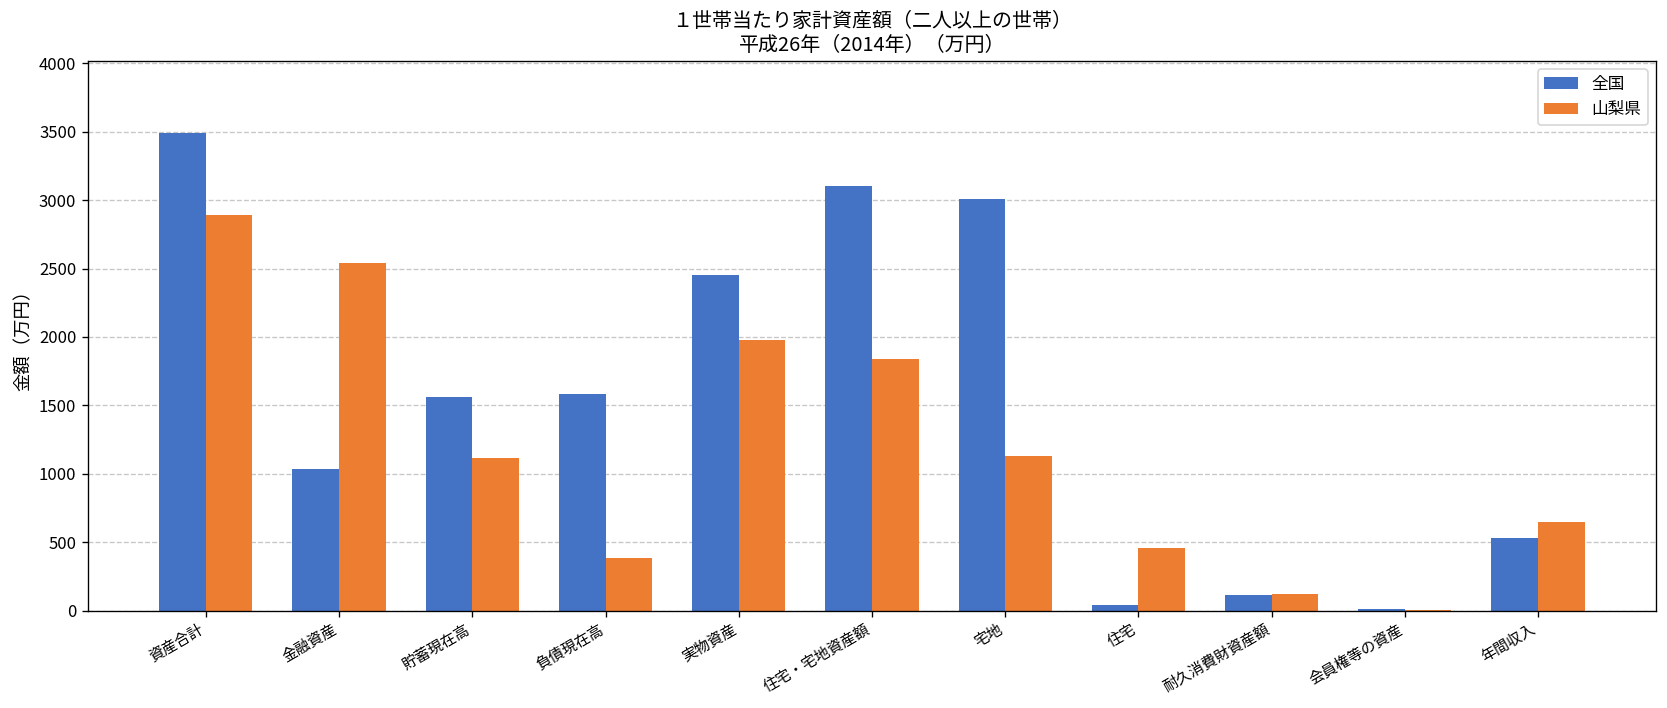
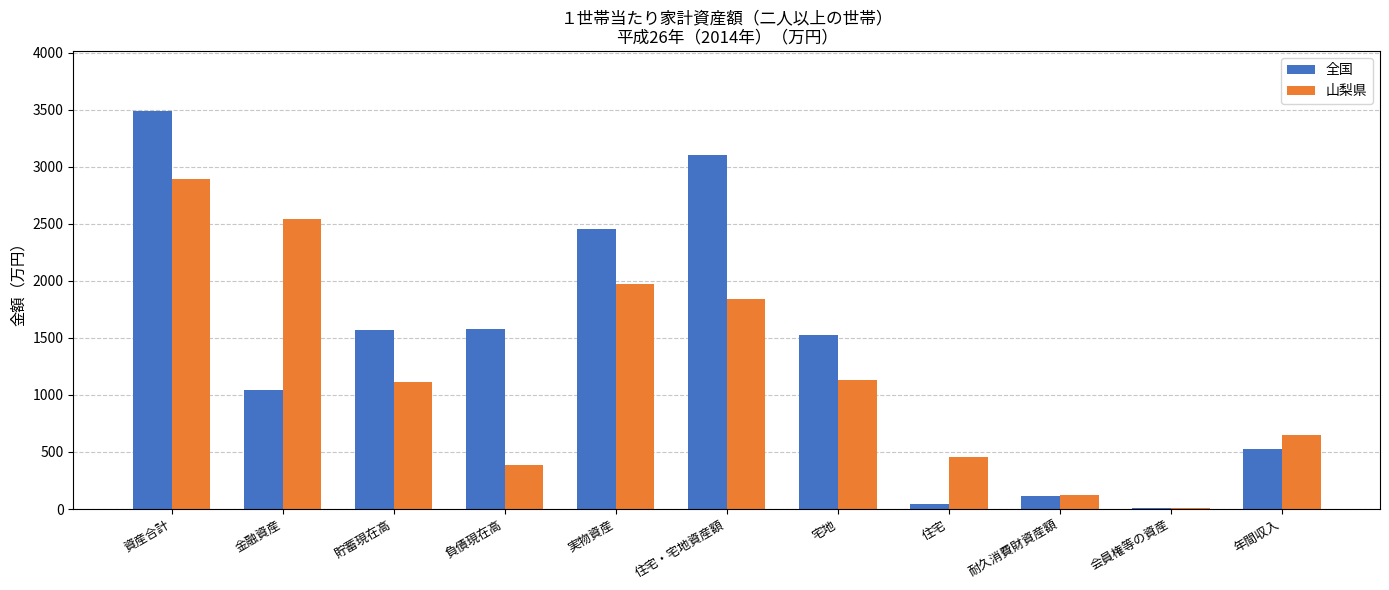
全国, 宅地: 3010 -> 1530
